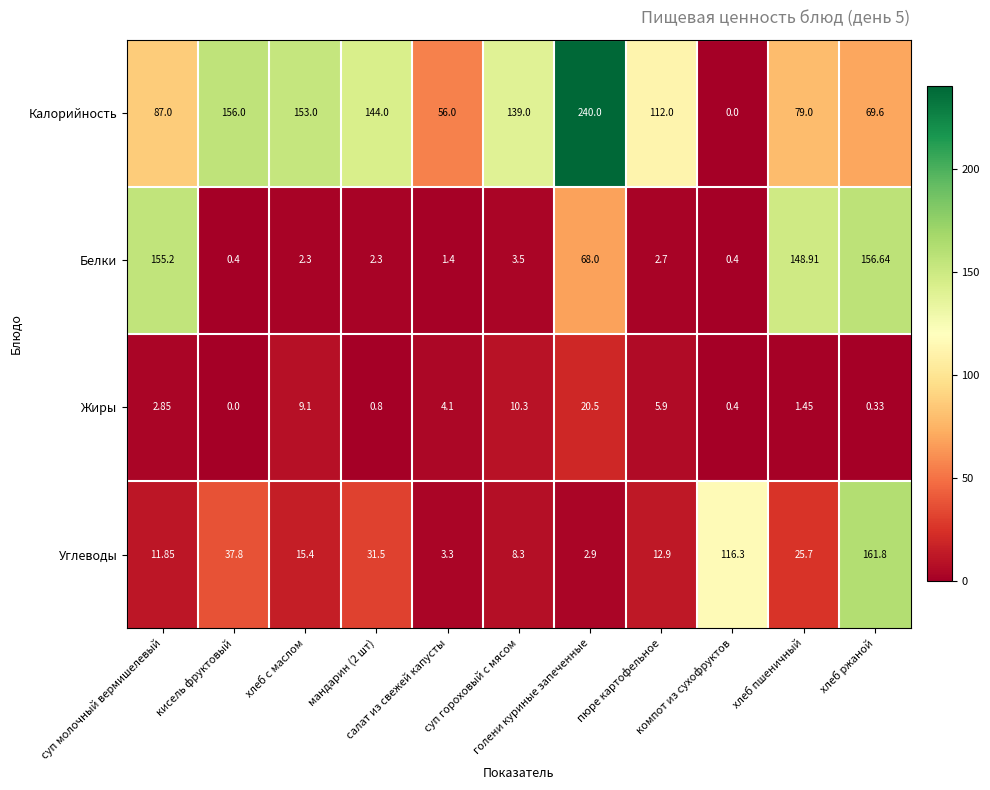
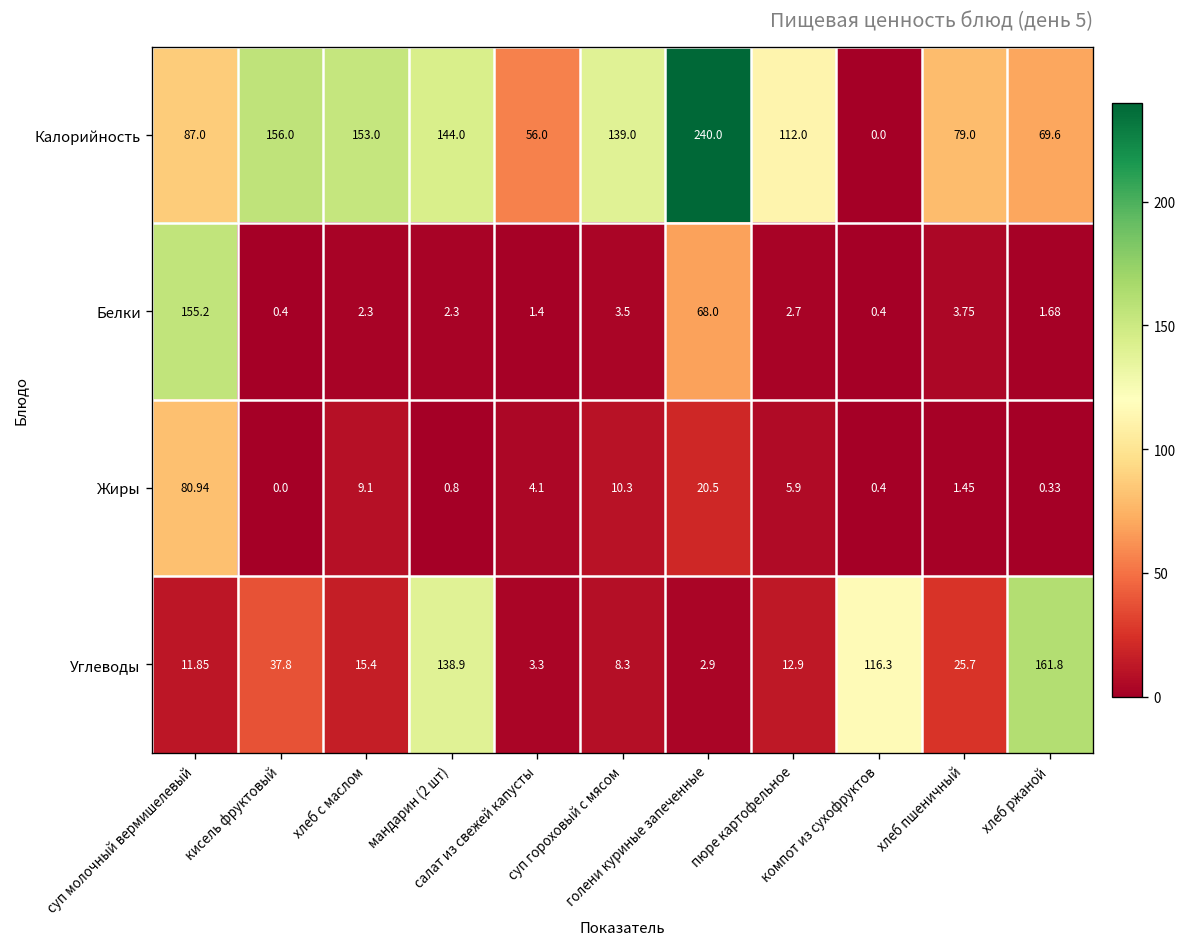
Белки, хлеб пшеничный: 148.91 -> 3.75
Белки, хлеб ржаной: 156.64 -> 1.68
Жиры, суп молочный вермишелевый: 2.85 -> 80.94
Углеводы, мандарин (2 шт): 31.5 -> 138.9
